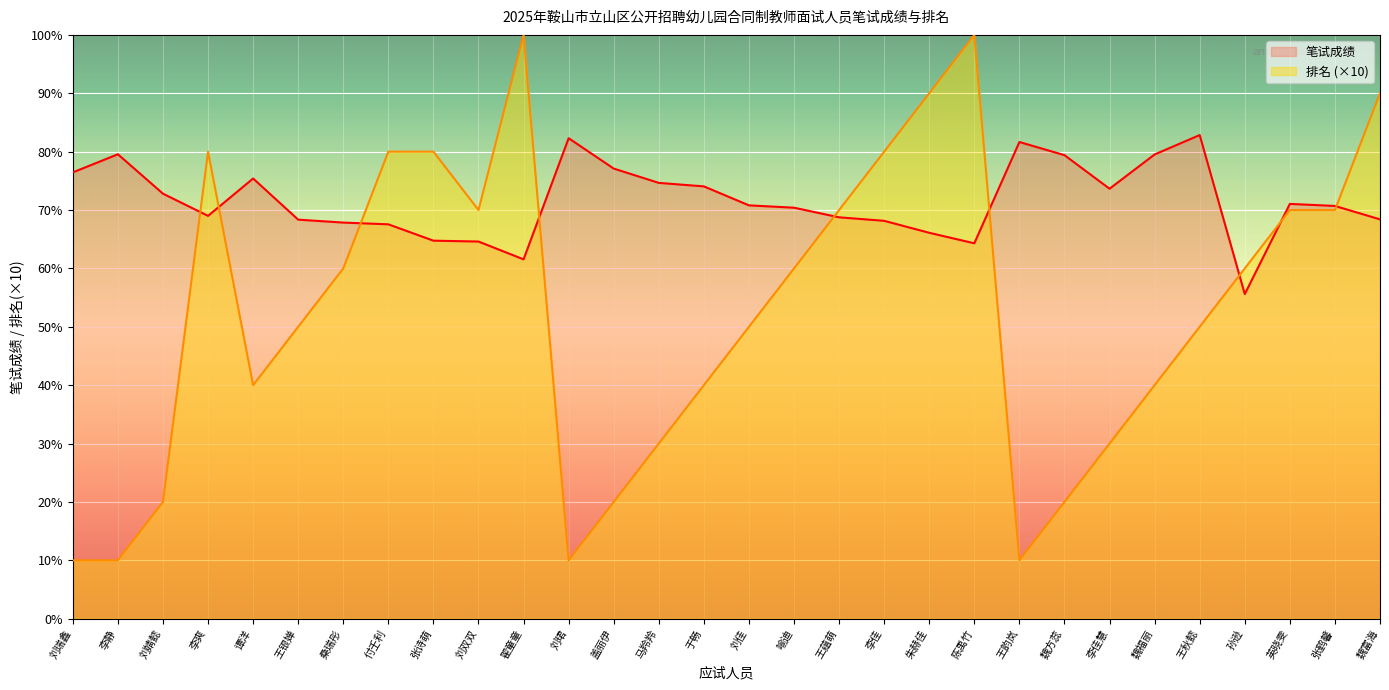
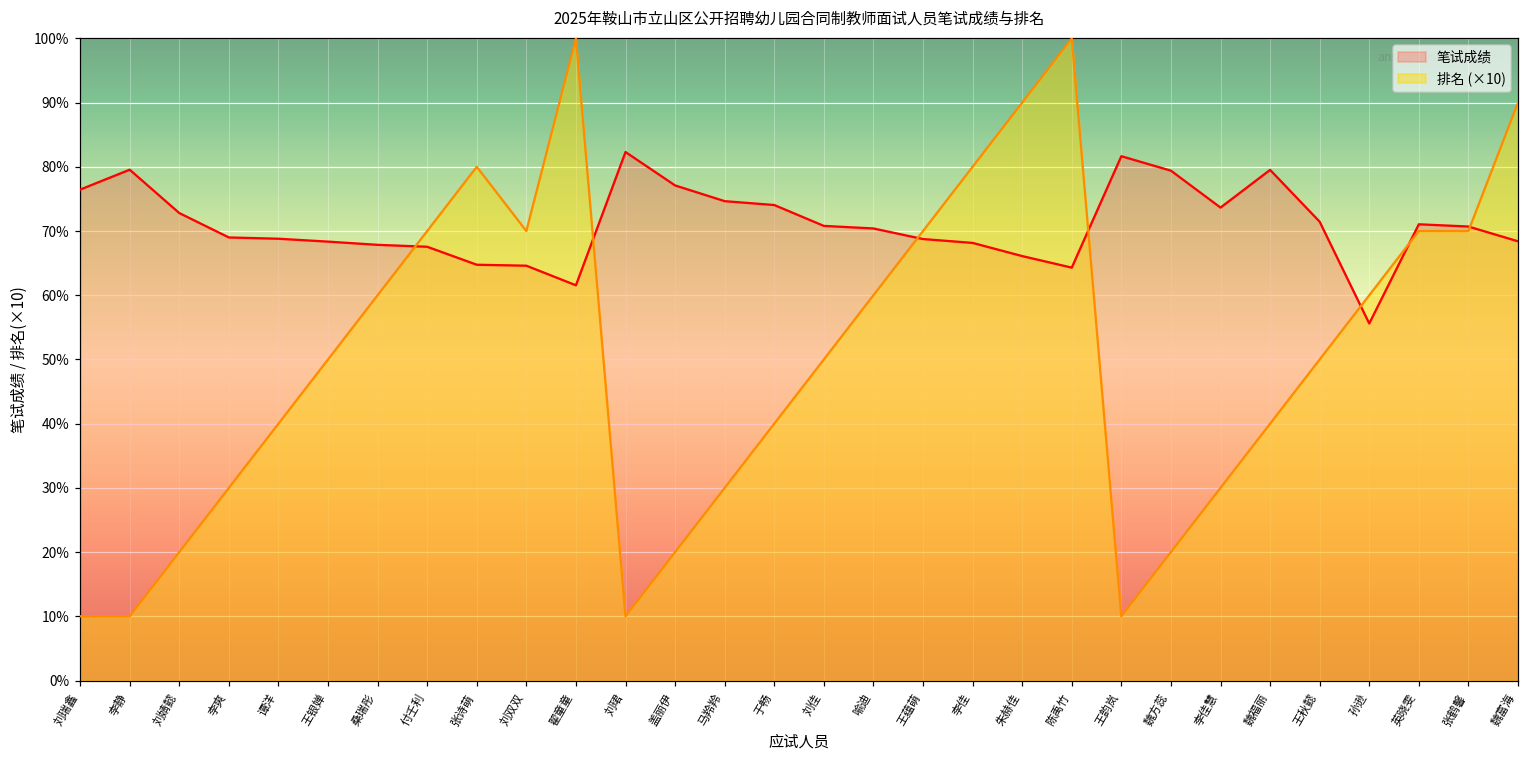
排名 (×10), 李爽: 80% -> 30%
笔试成绩, 谭洋: 75% -> 69%
排名 (×10), 付壬利: 80% -> 70%
笔试成绩, 王秋懿: 83% -> 71%
